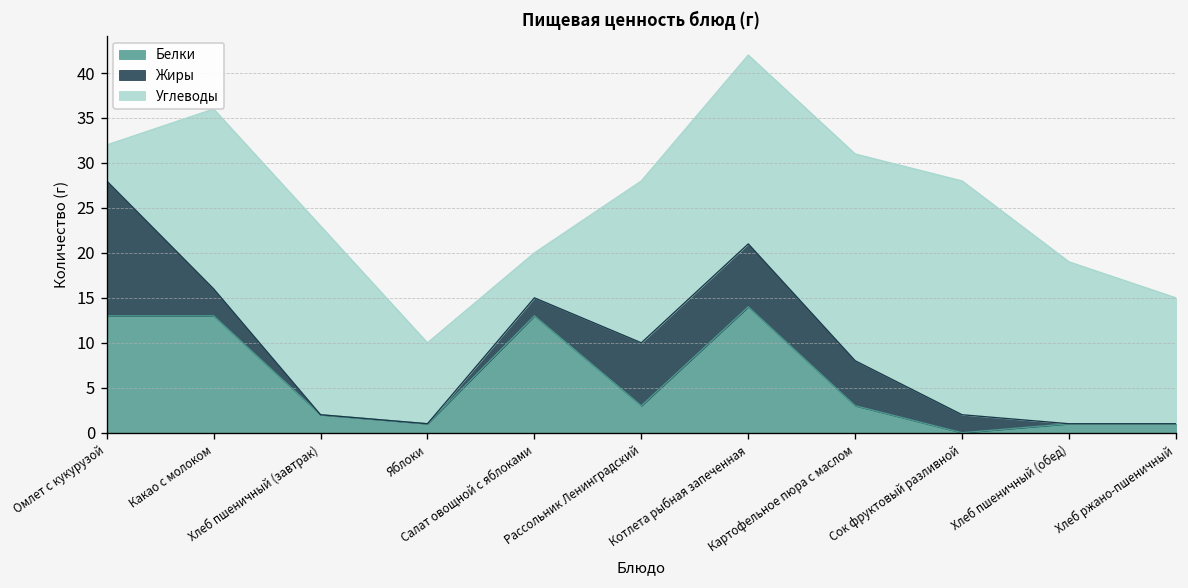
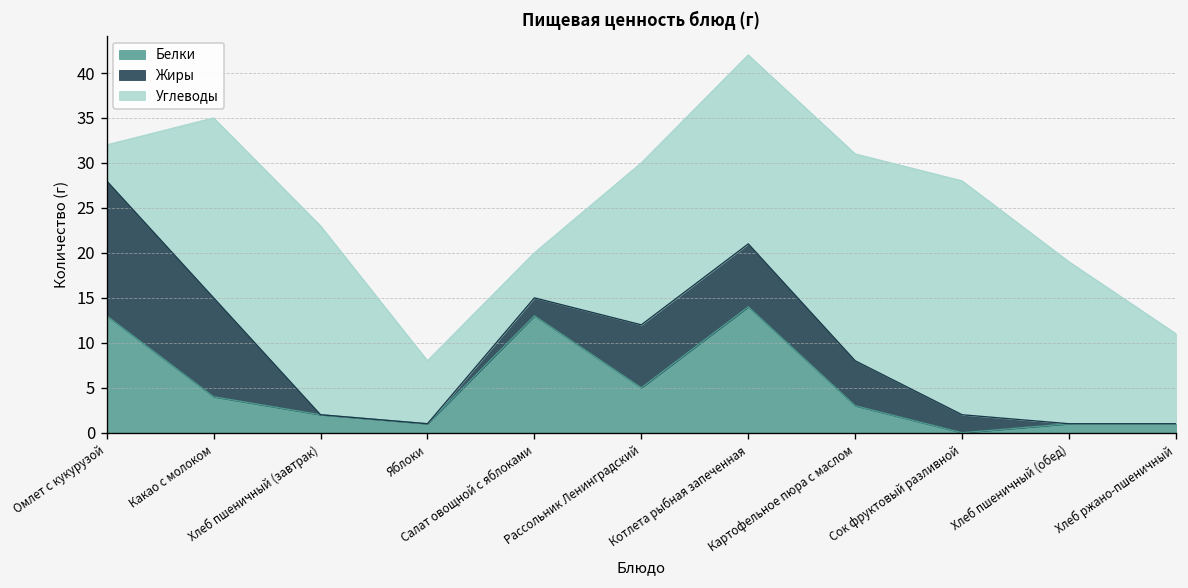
Белки, Какао с молоком: 13 -> 4
Жиры, Какао с молоком: 3 -> 11
Углеводы, Яблоки: 9 -> 7
Белки, Рассольник Ленинградский: 3 -> 5
Углеводы, Хлеб ржано-пшеничный: 14 -> 10
